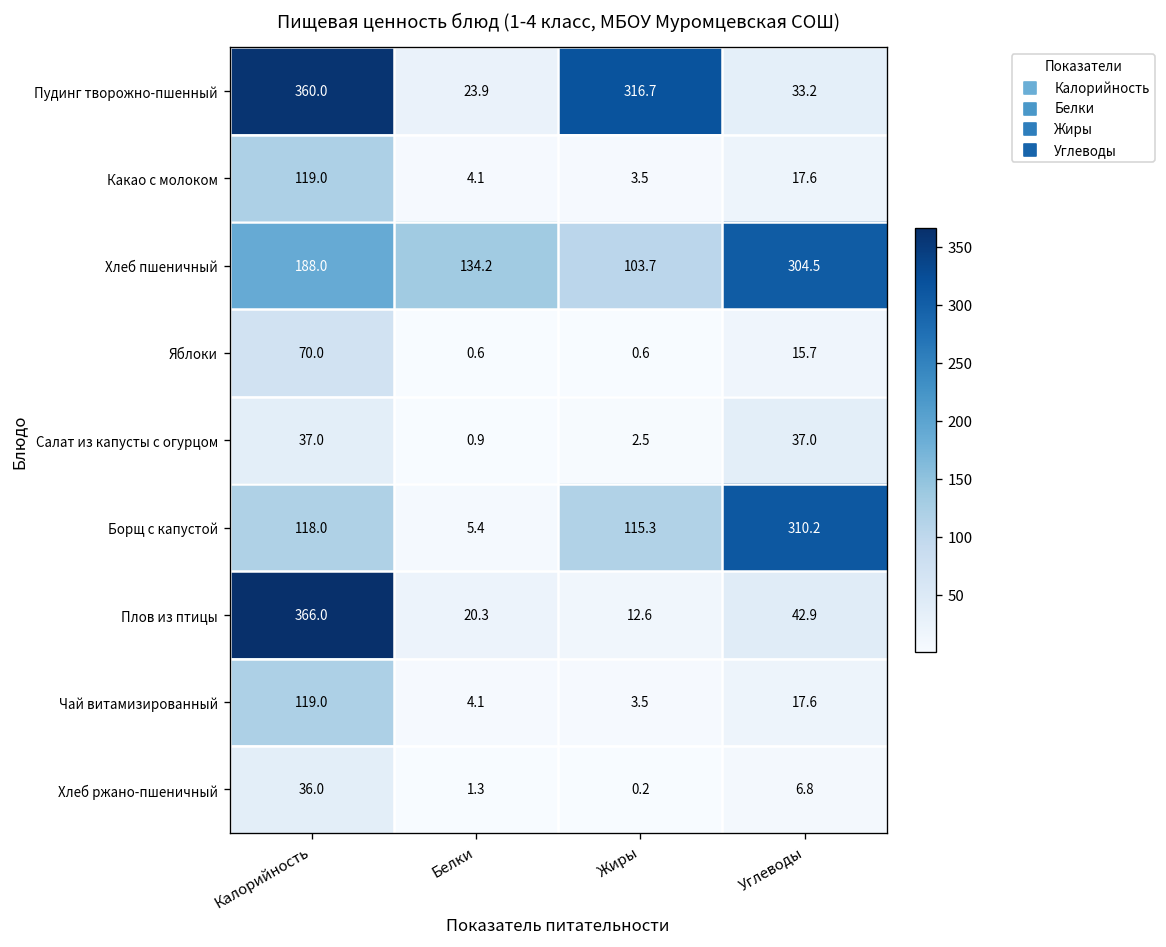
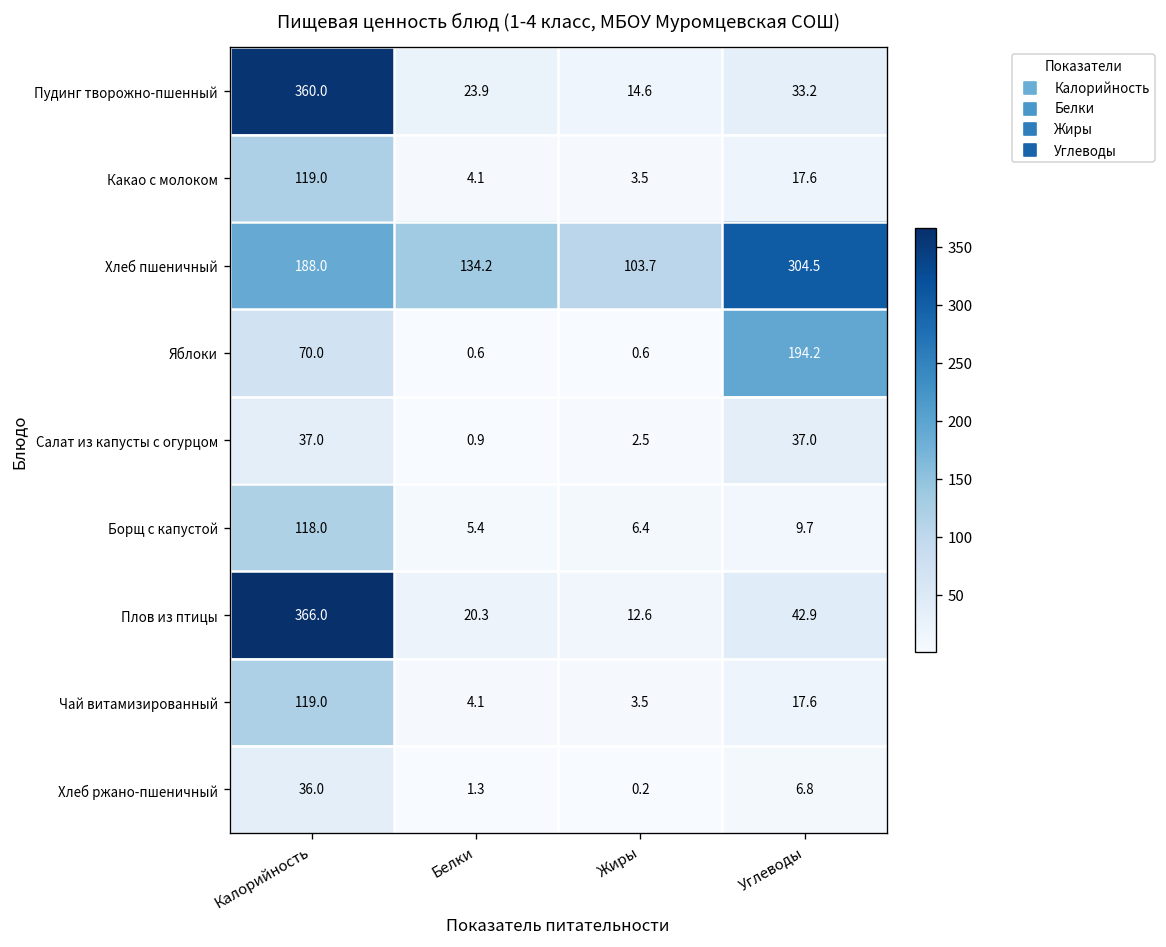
Пудинг творожно-пшенный, Жиры: 316.7 -> 14.6
Яблоки, Углеводы: 15.7 -> 194.2
Борщ с капустой, Жиры: 115.3 -> 6.4
Борщ с капустой, Углеводы: 310.2 -> 9.7
